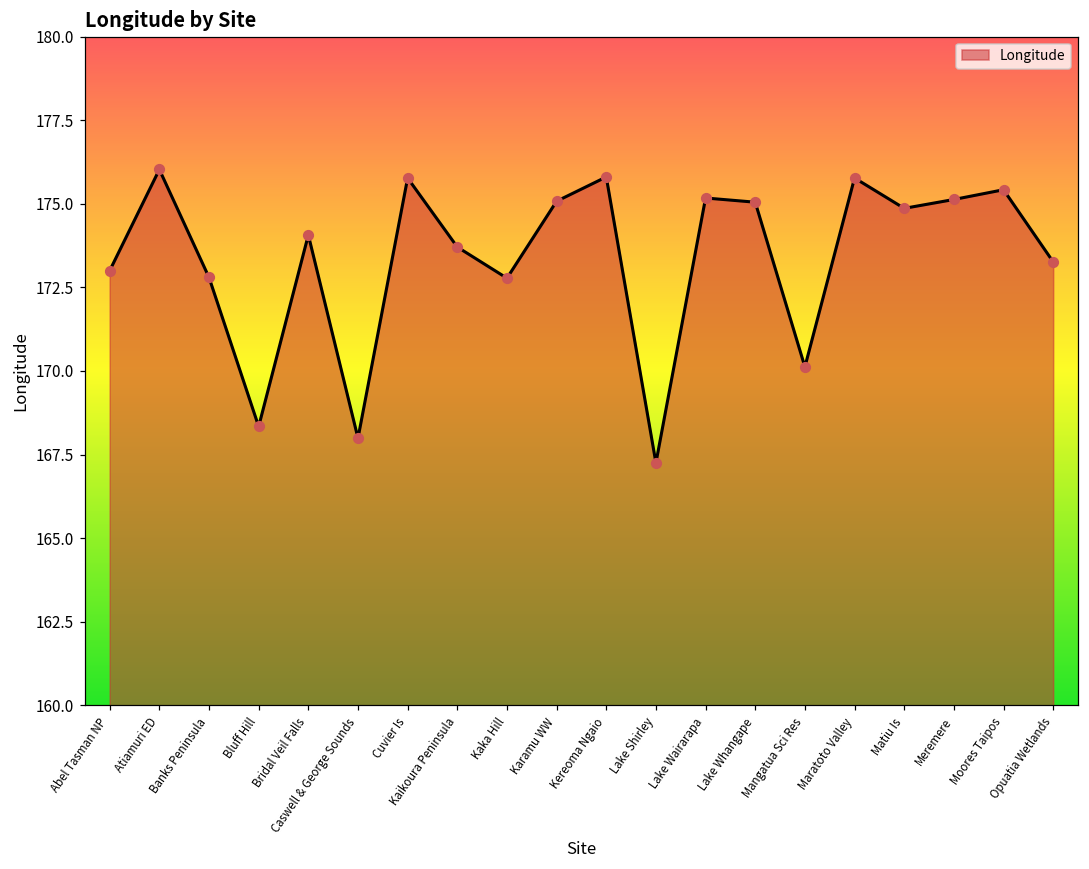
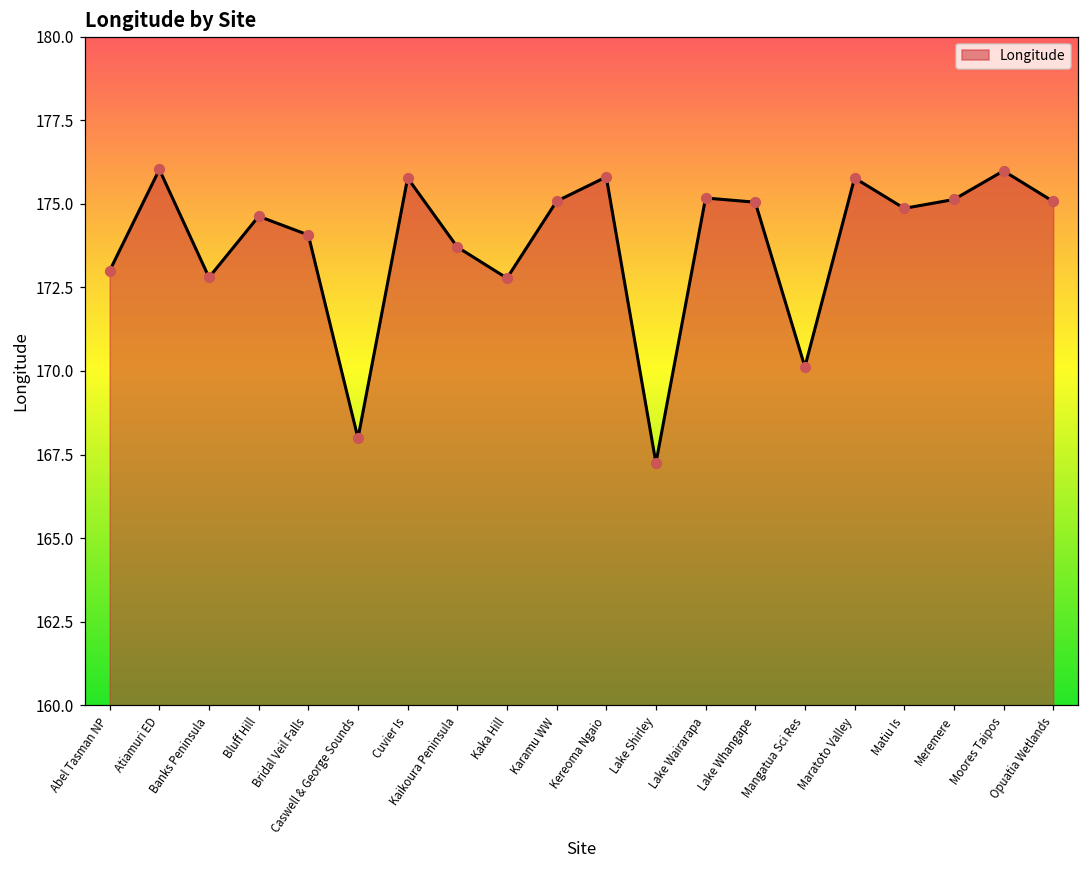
Bluff Hill: 168.3 -> 174.6
Moores Taipos: 175.4 -> 176.0
Opuatia Wetlands: 173.3 -> 175.1
